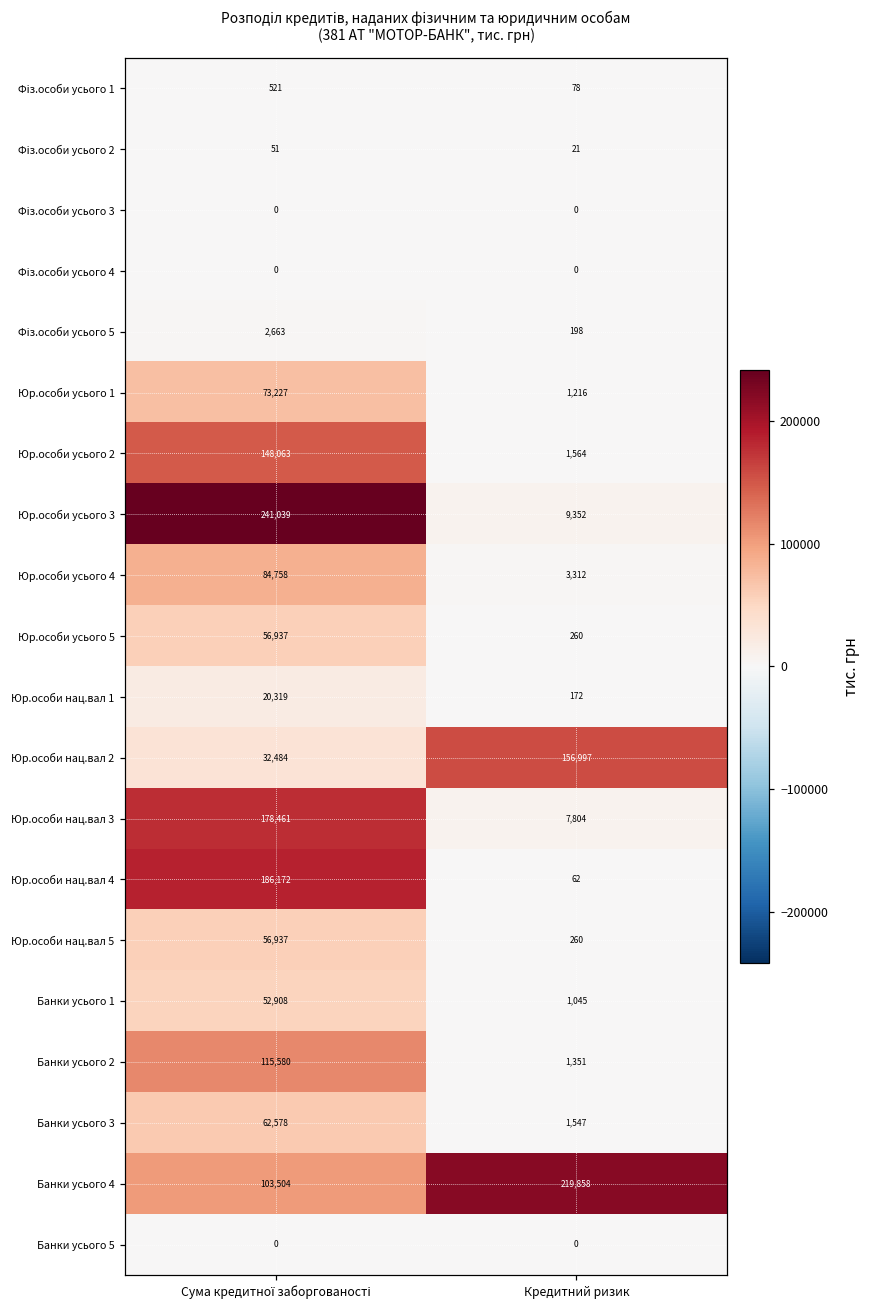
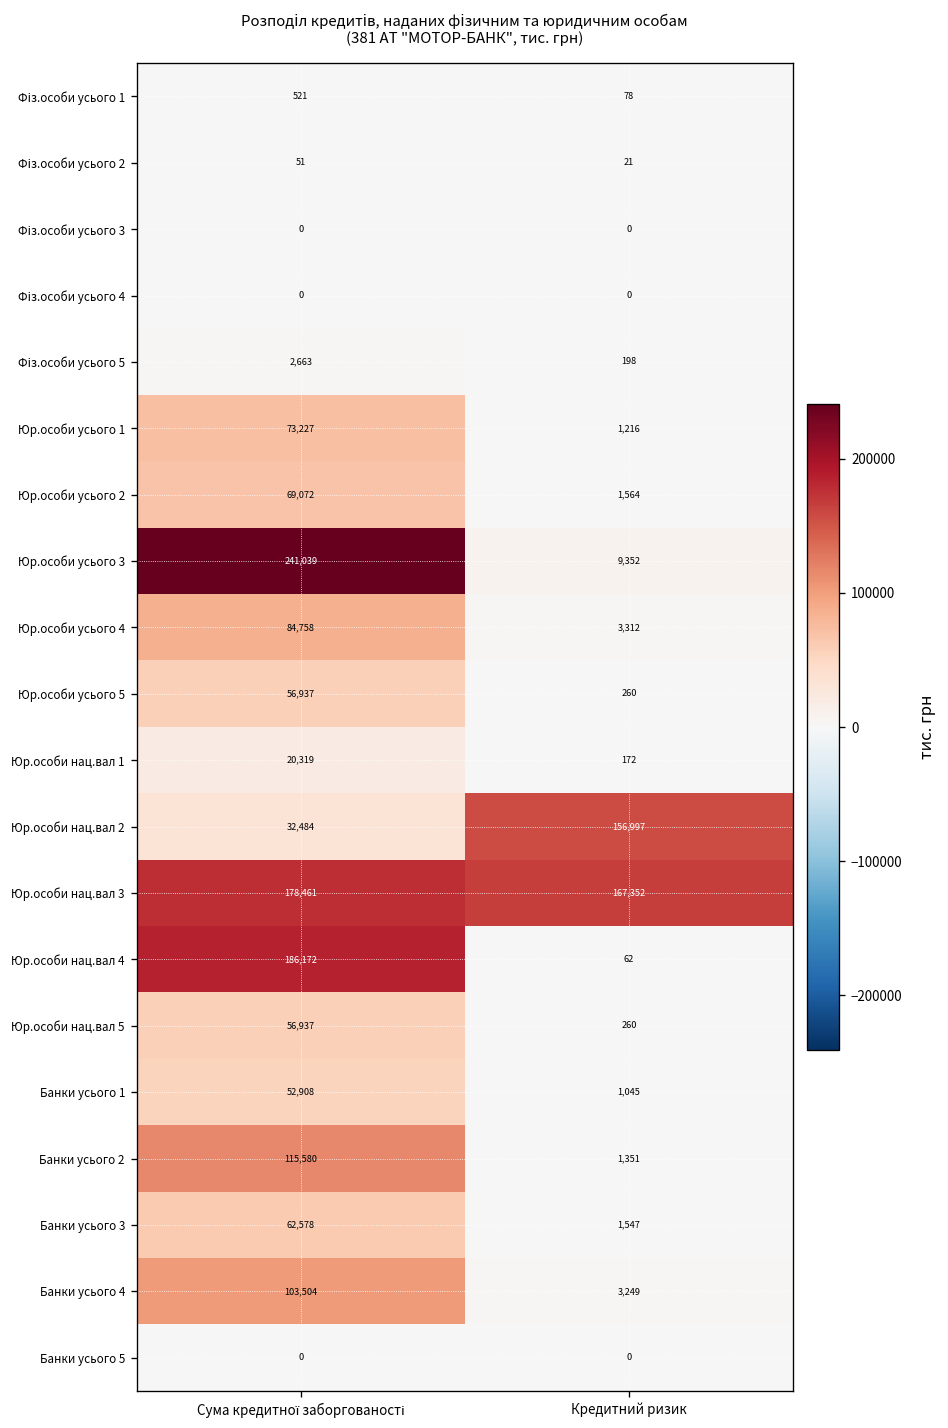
Юр.особи усього 2, Сума кредитної заборгованості: 148,063 -> 69,072
Юр.особи нац.вал 3, Кредитний ризик: 7,804 -> 167,352
Банки усього 4, Кредитний ризик: 219,858 -> 3,249
